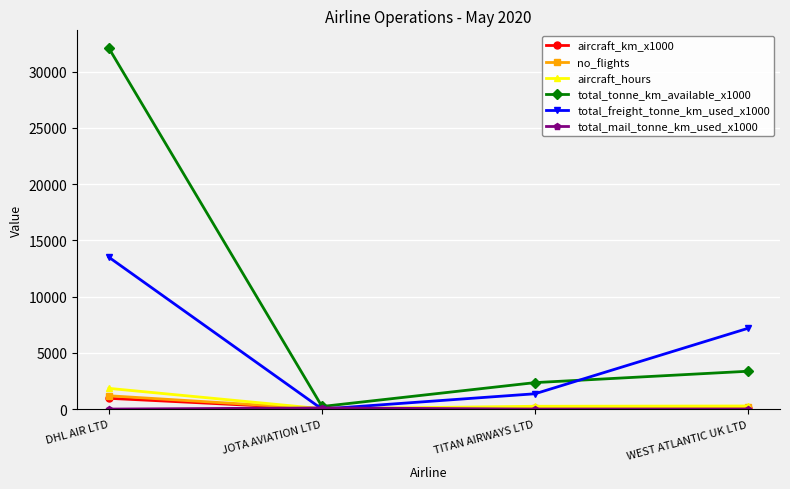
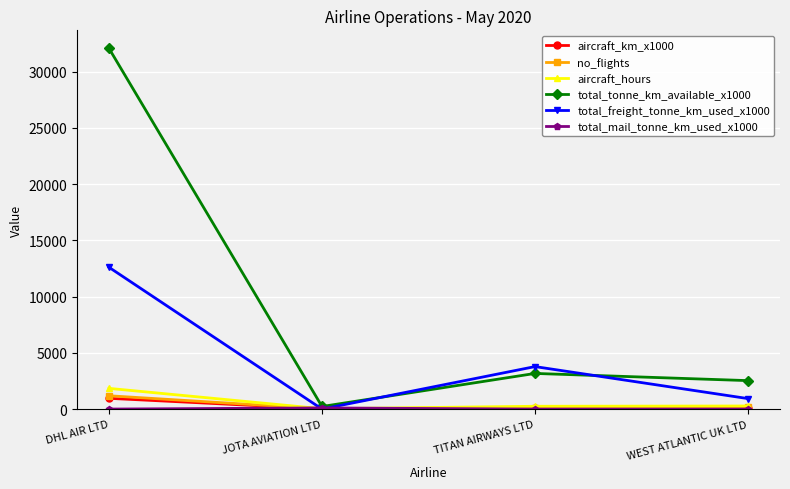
total_freight_tonne_km_used_x1000, DHL AIR LTD: 13500 -> 12600
total_tonne_km_available_x1000, TITAN AIRWAYS LTD: 2400 -> 3200
total_freight_tonne_km_used_x1000, TITAN AIRWAYS LTD: 1400 -> 3800
total_tonne_km_available_x1000, WEST ATLANTIC UK LTD: 3400 -> 2500
total_freight_tonne_km_used_x1000, WEST ATLANTIC UK LTD: 7200 -> 900
